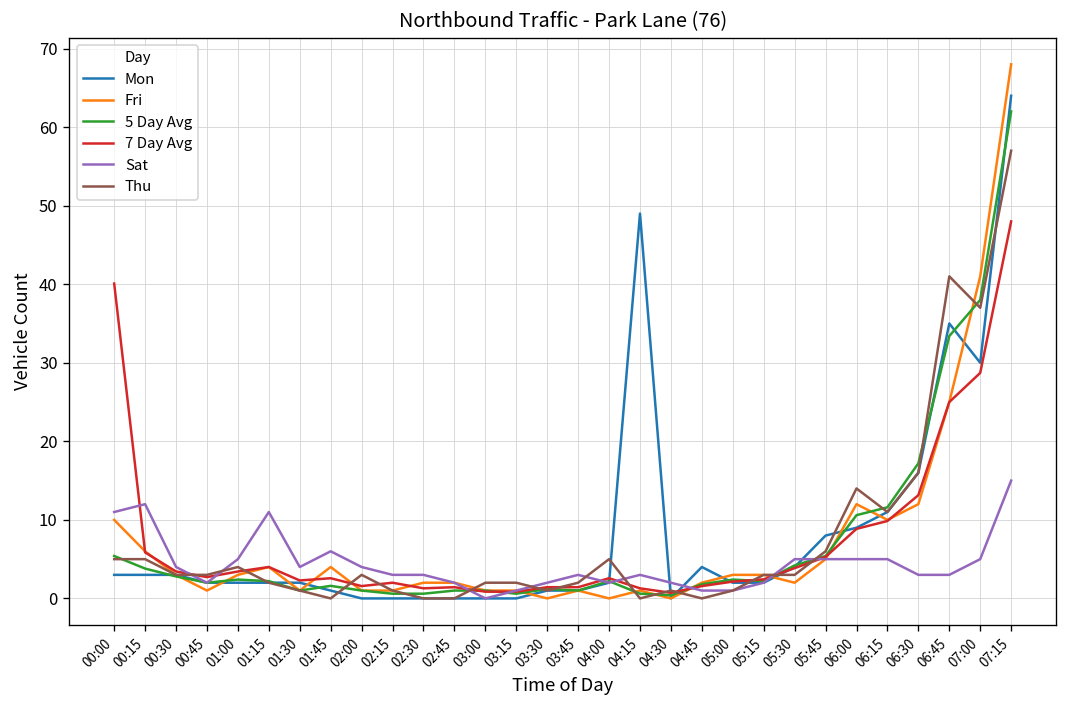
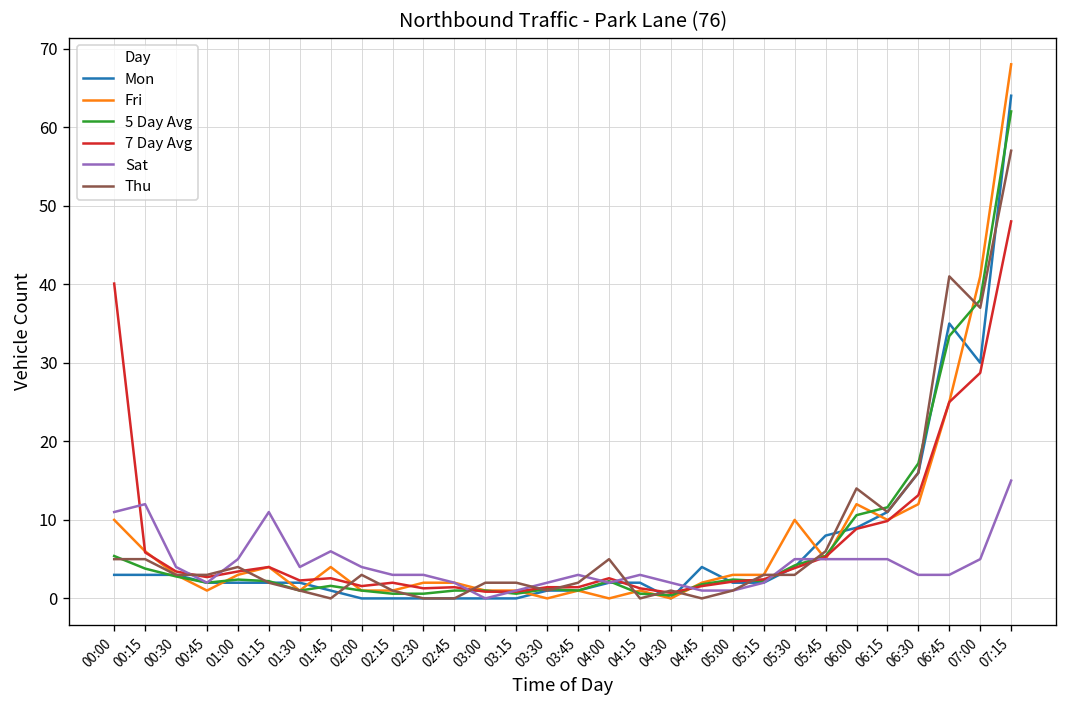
Mon, 04:15: 49 -> 2
Fri, 05:30: 2 -> 10
